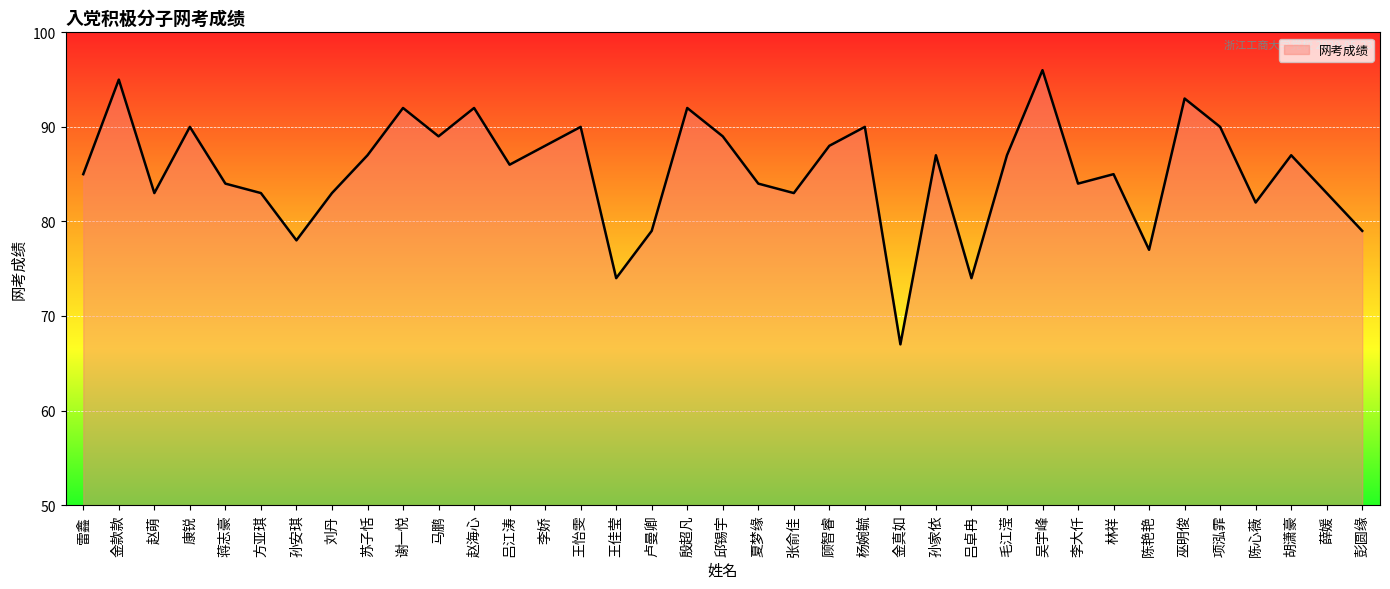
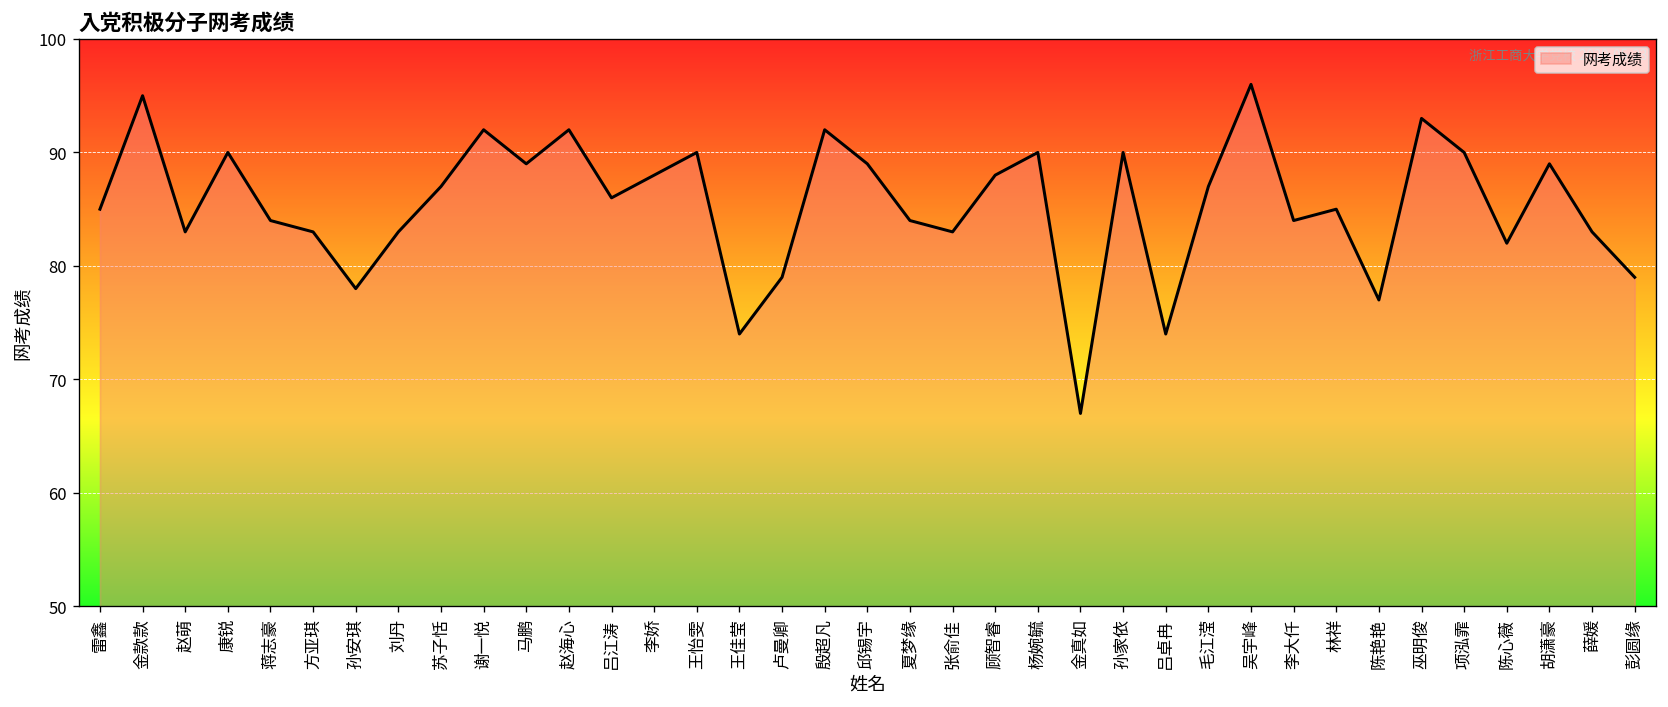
孙家依: 87 -> 90
胡潇豪: 87 -> 89
